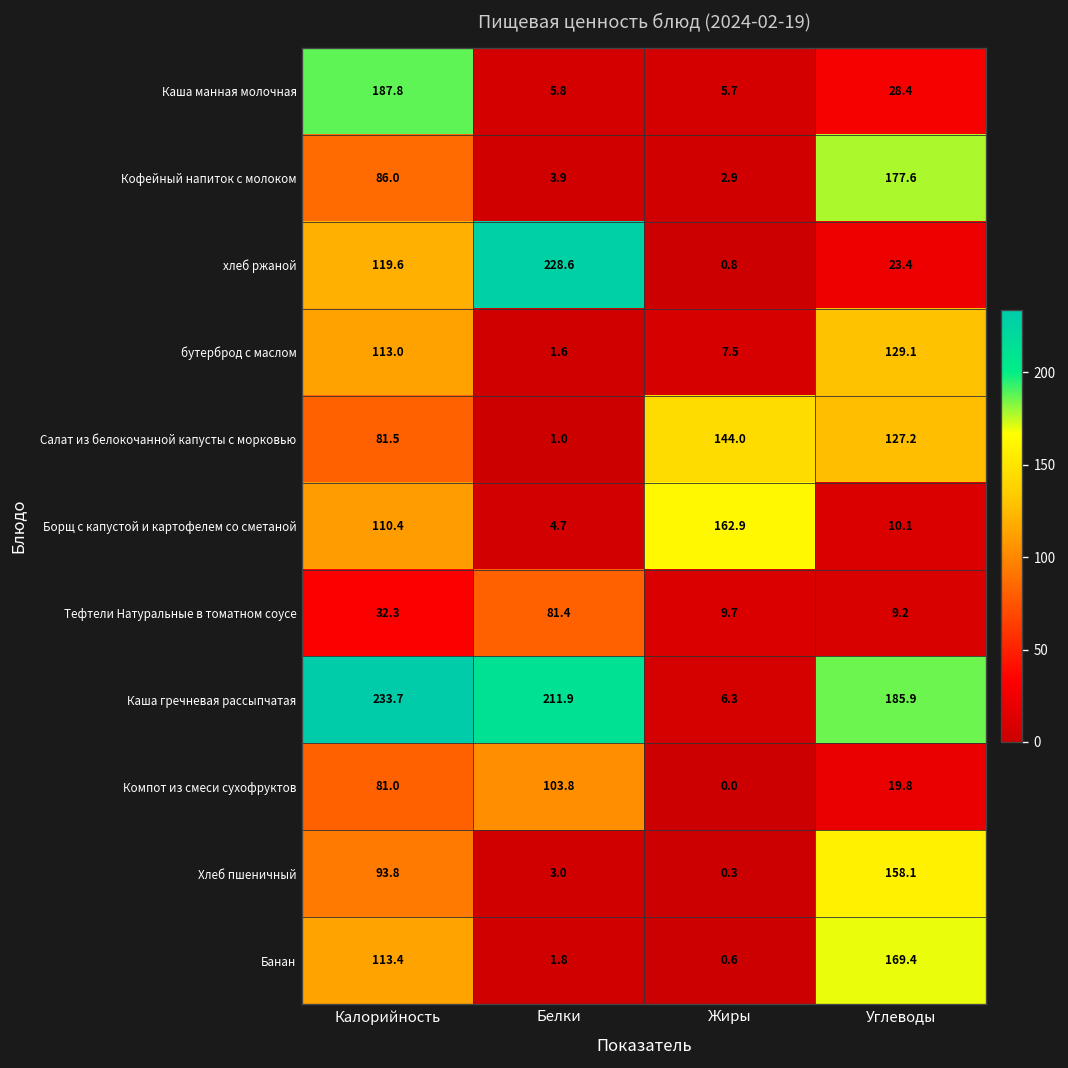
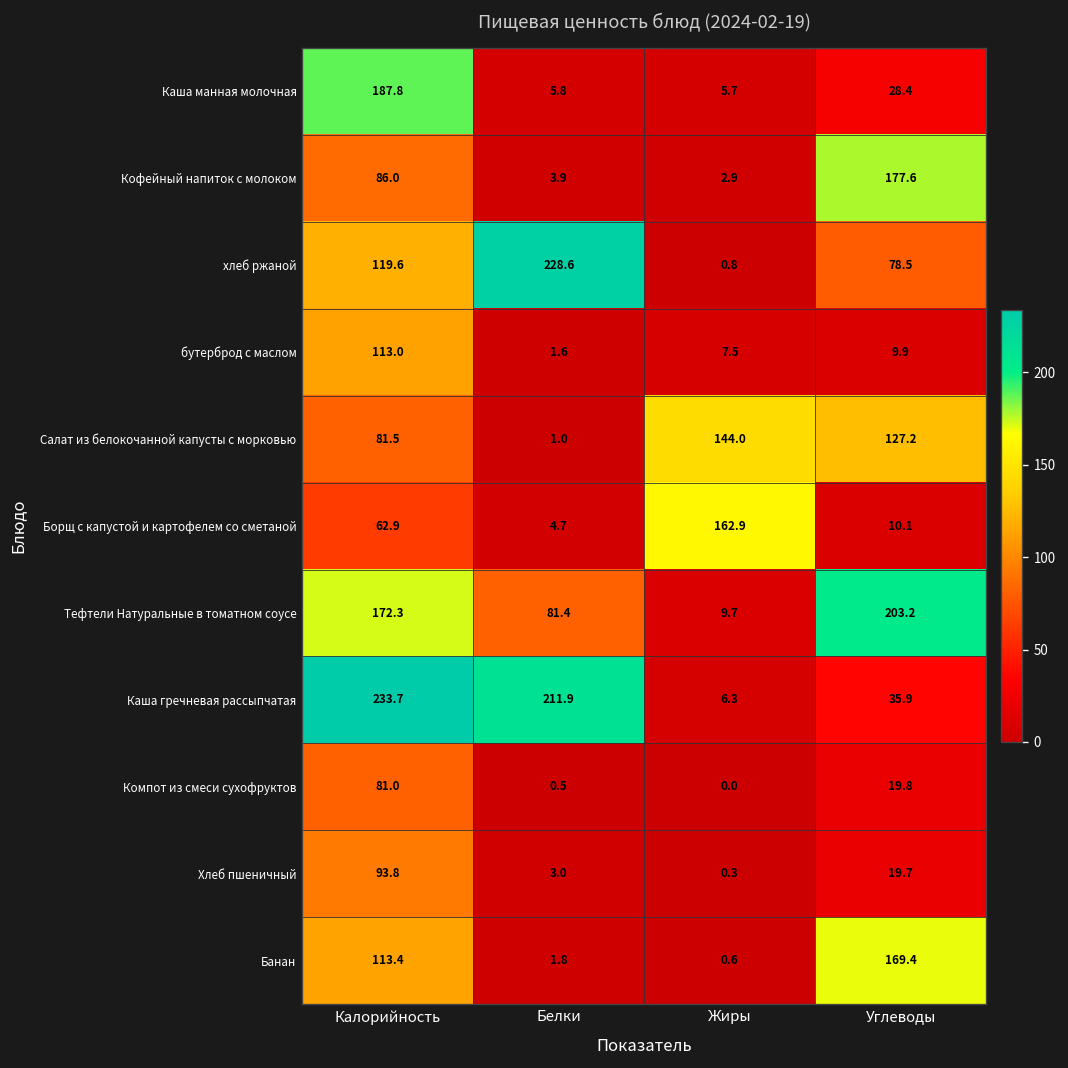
хлеб ржаной, Углеводы: 23.4 -> 78.5
бутерброд с маслом, Углеводы: 129.1 -> 9.9
Борщ с капустой и картофелем со сметаной, Калорийность: 110.4 -> 62.9
Тефтели Натуральные в томатном соусе, Калорийность: 32.3 -> 172.3
Тефтели Натуральные в томатном соусе, Углеводы: 9.2 -> 203.2
Каша гречневая рассыпчатая, Углеводы: 185.9 -> 35.9
Компот из смеси сухофруктов, Белки: 103.8 -> 0.5
Хлеб пшеничный, Углеводы: 158.1 -> 19.7
